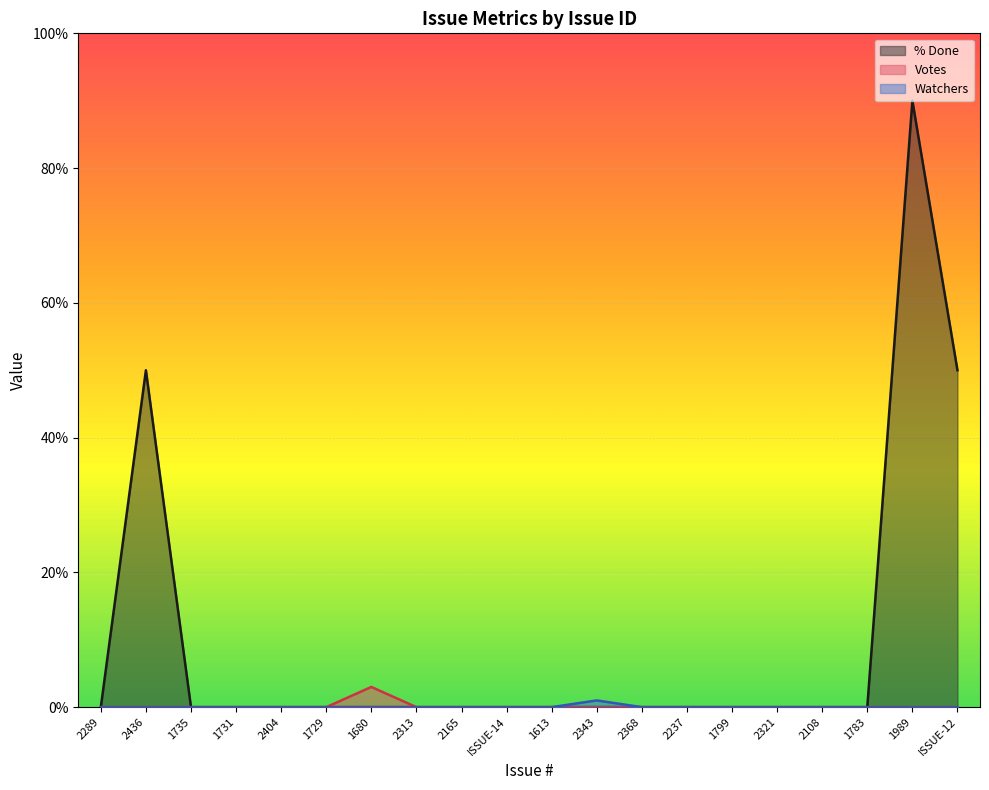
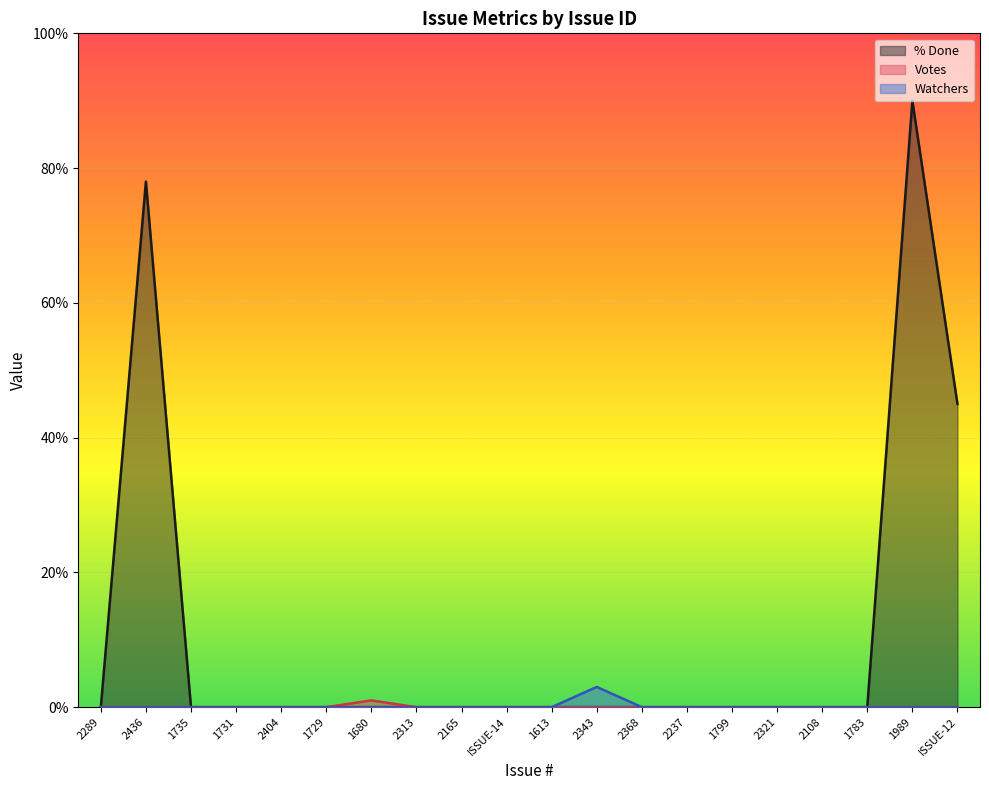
% Done, 2436: 50% -> 78%
Votes, 1680: 3% -> 1%
Watchers, 2343: 1% -> 3%
% Done, ISSUE-12: 50% -> 45%
